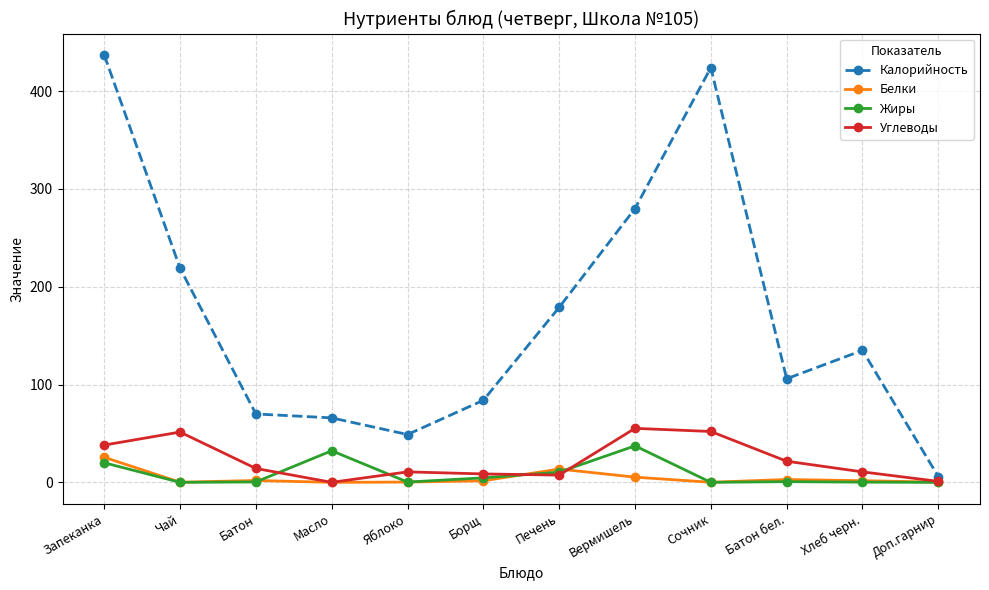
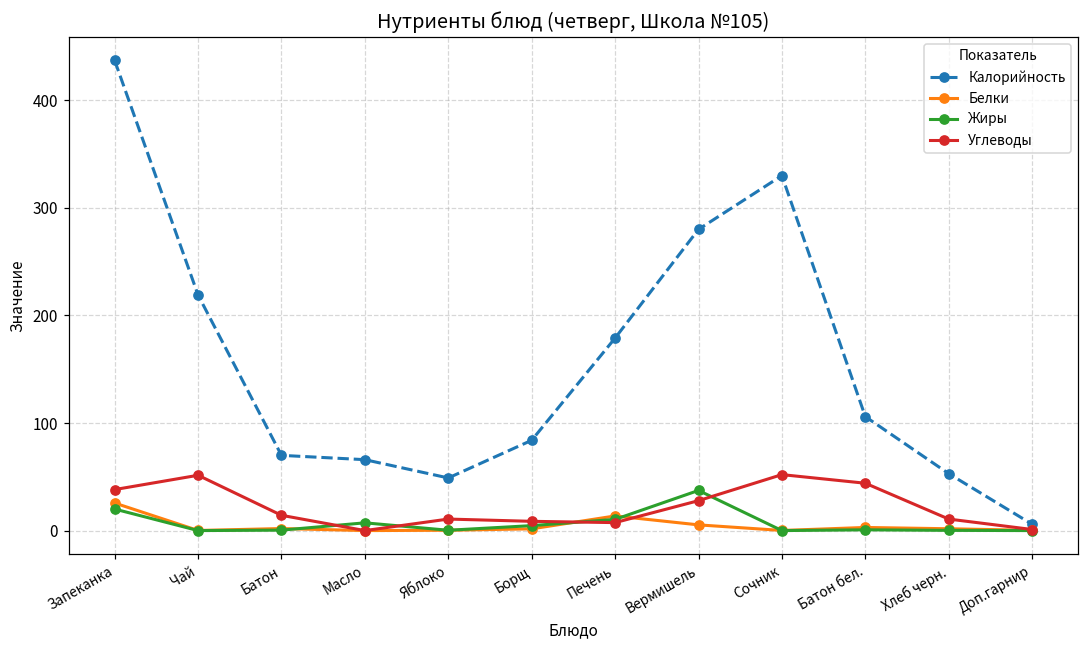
Жиры, Масло: 30 -> 10
Углеводы, Вермишель: 60 -> 30
Калорийность, Сочник: 420 -> 330
Углеводы, Батон бел.: 20 -> 40
Калорийность, Хлеб черн.: 140 -> 50
